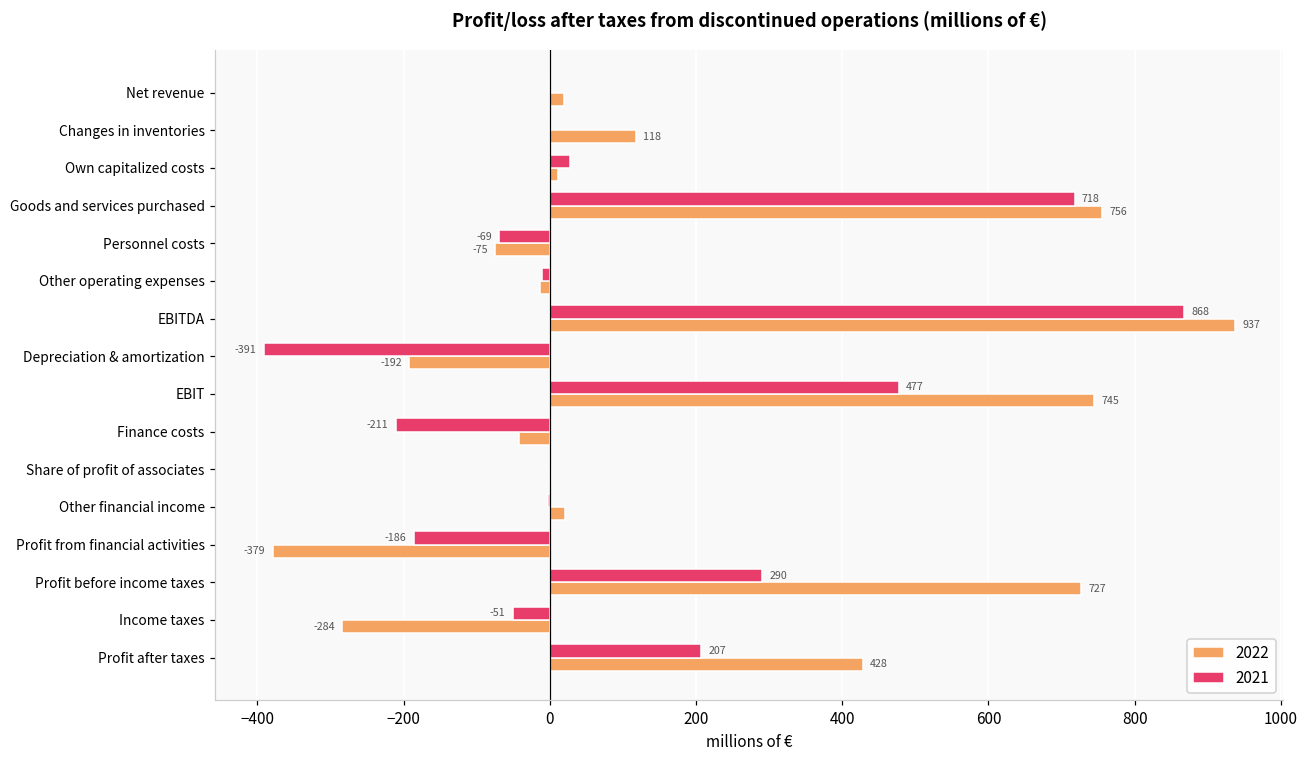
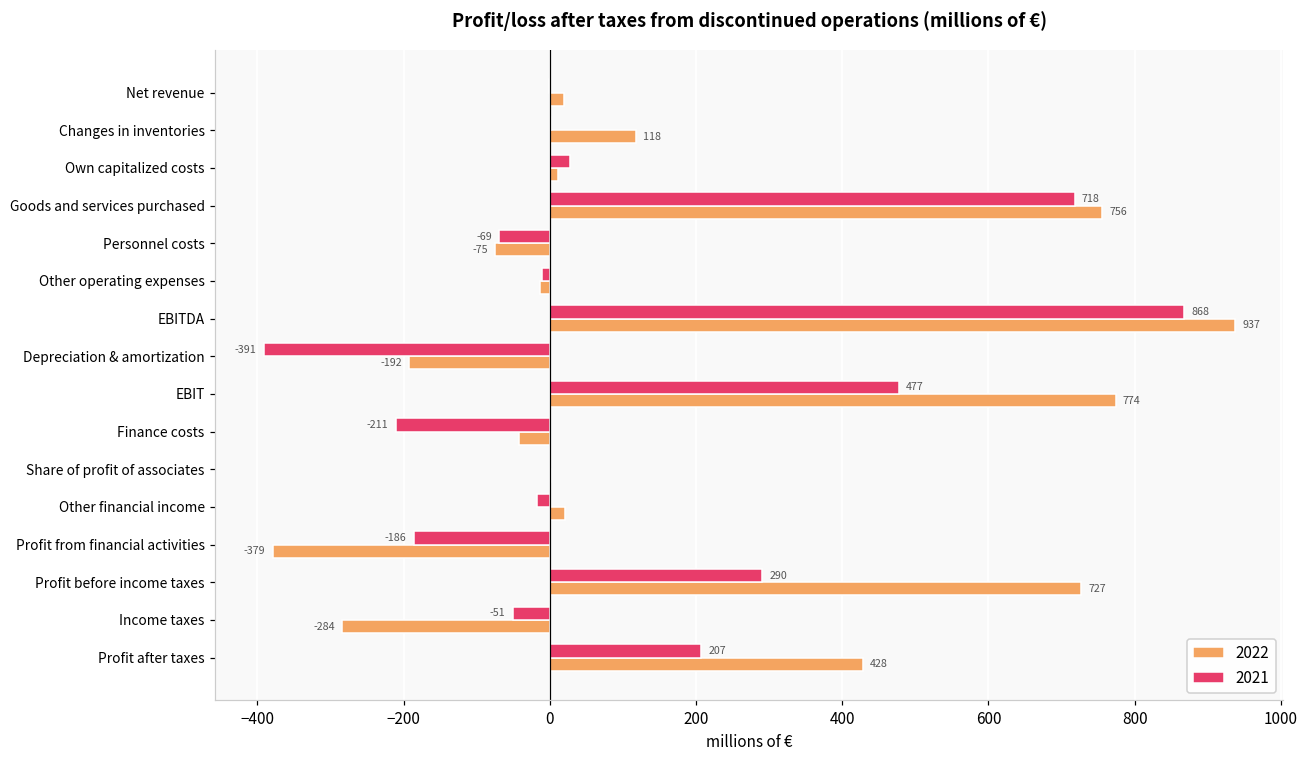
2022, EBIT: 745 -> 774
2021, Other financial income: 0 -> -20
